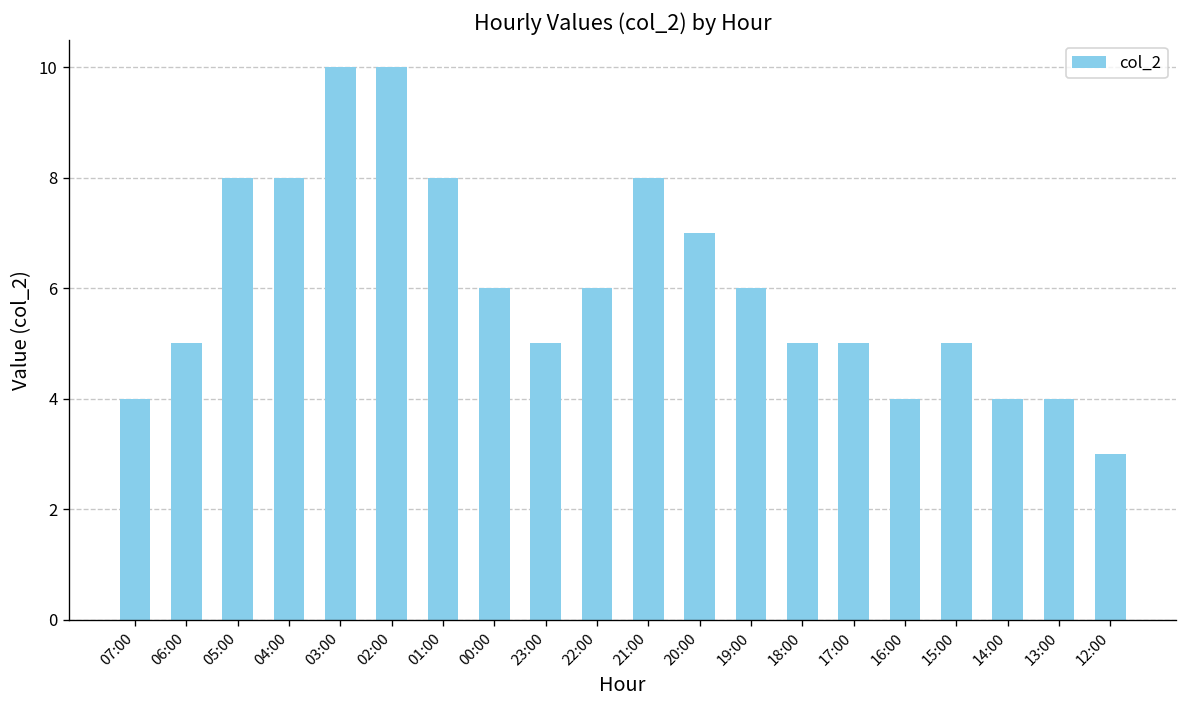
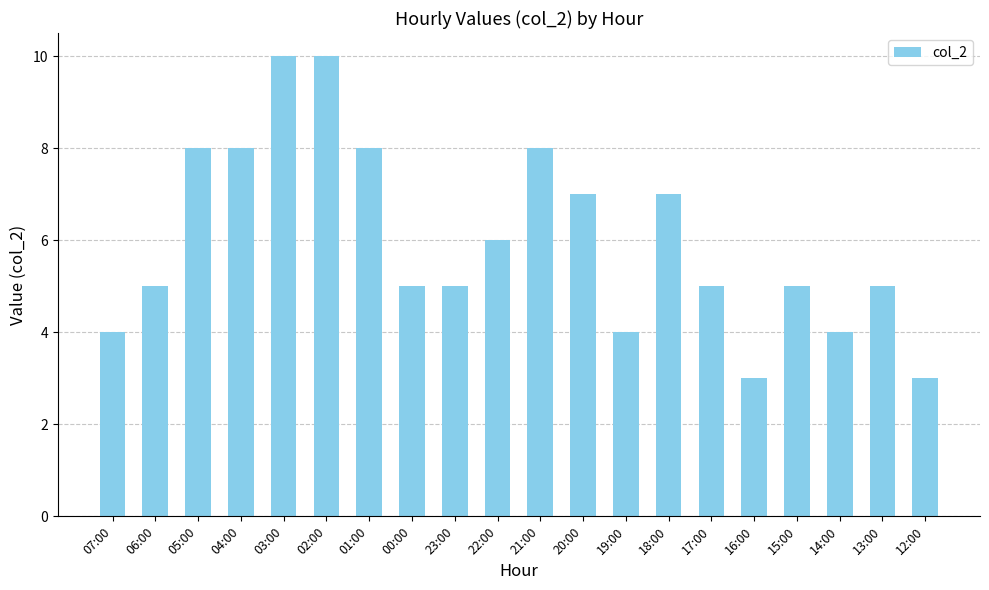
00:00: 6 -> 5
19:00: 6 -> 4
18:00: 5 -> 7
16:00: 4 -> 3
13:00: 4 -> 5
